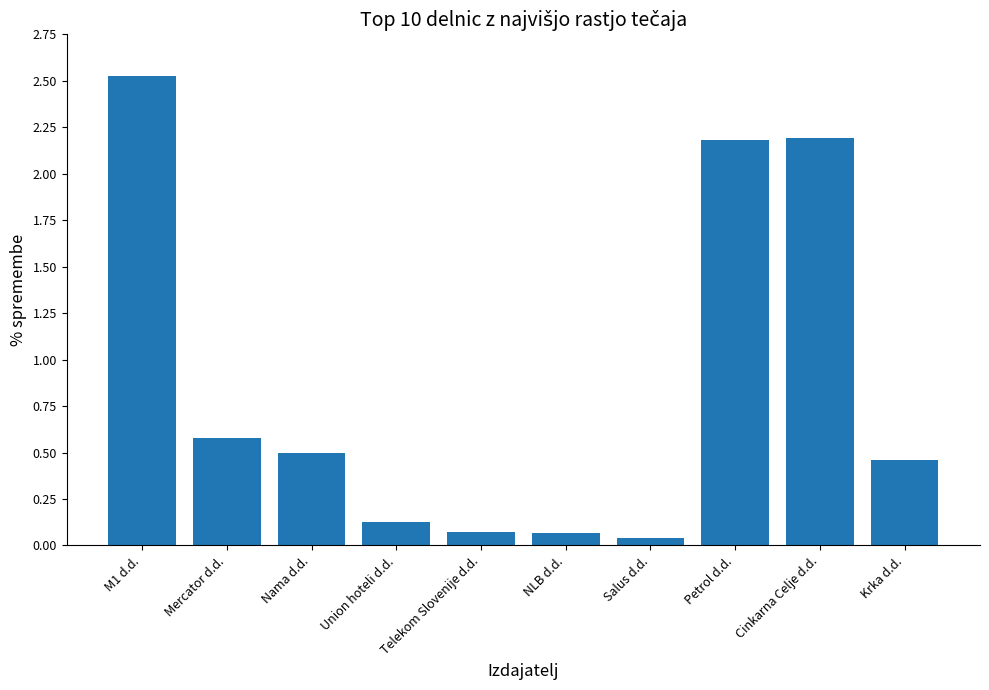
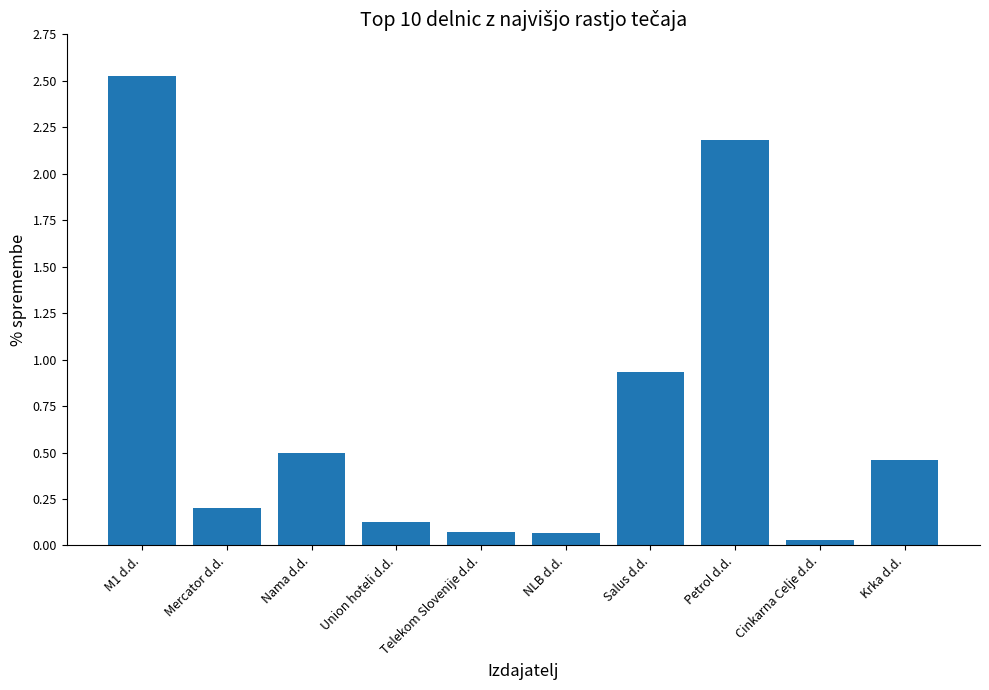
Mercator d.d.: 0.58 -> 0.20
Salus d.d.: 0.04 -> 0.93
Cinkarna Celje d.d.: 2.19 -> 0.03
